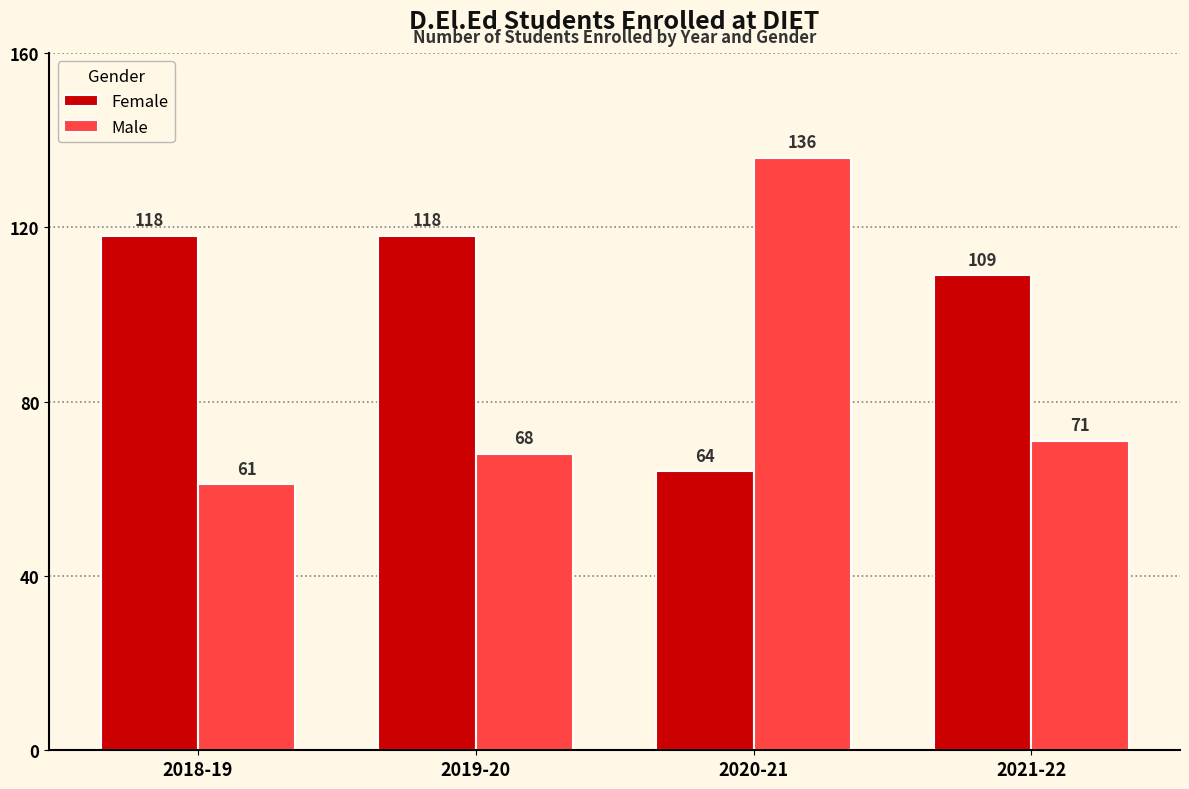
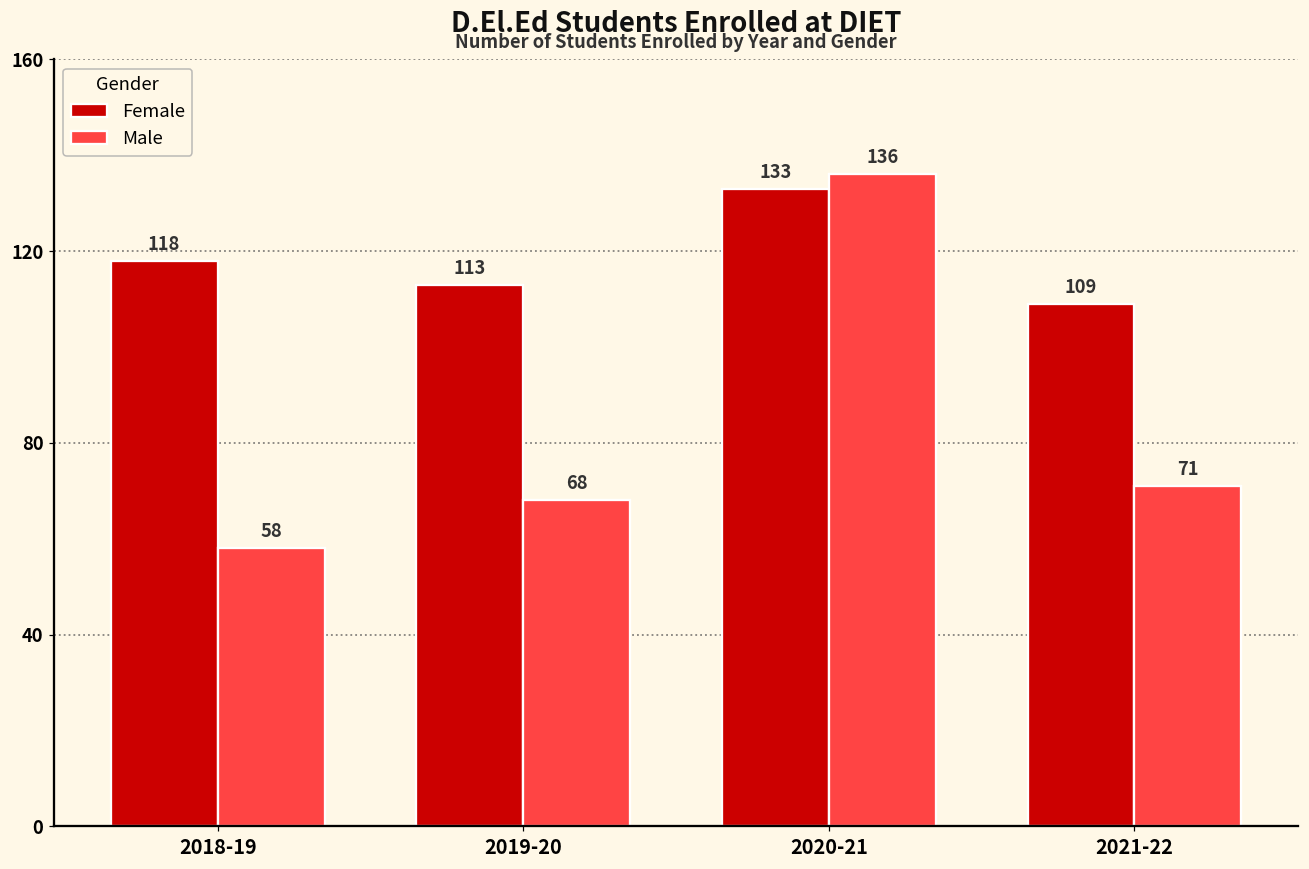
Male, 2018-19: 61 -> 58
Female, 2019-20: 118 -> 113
Female, 2020-21: 64 -> 133
